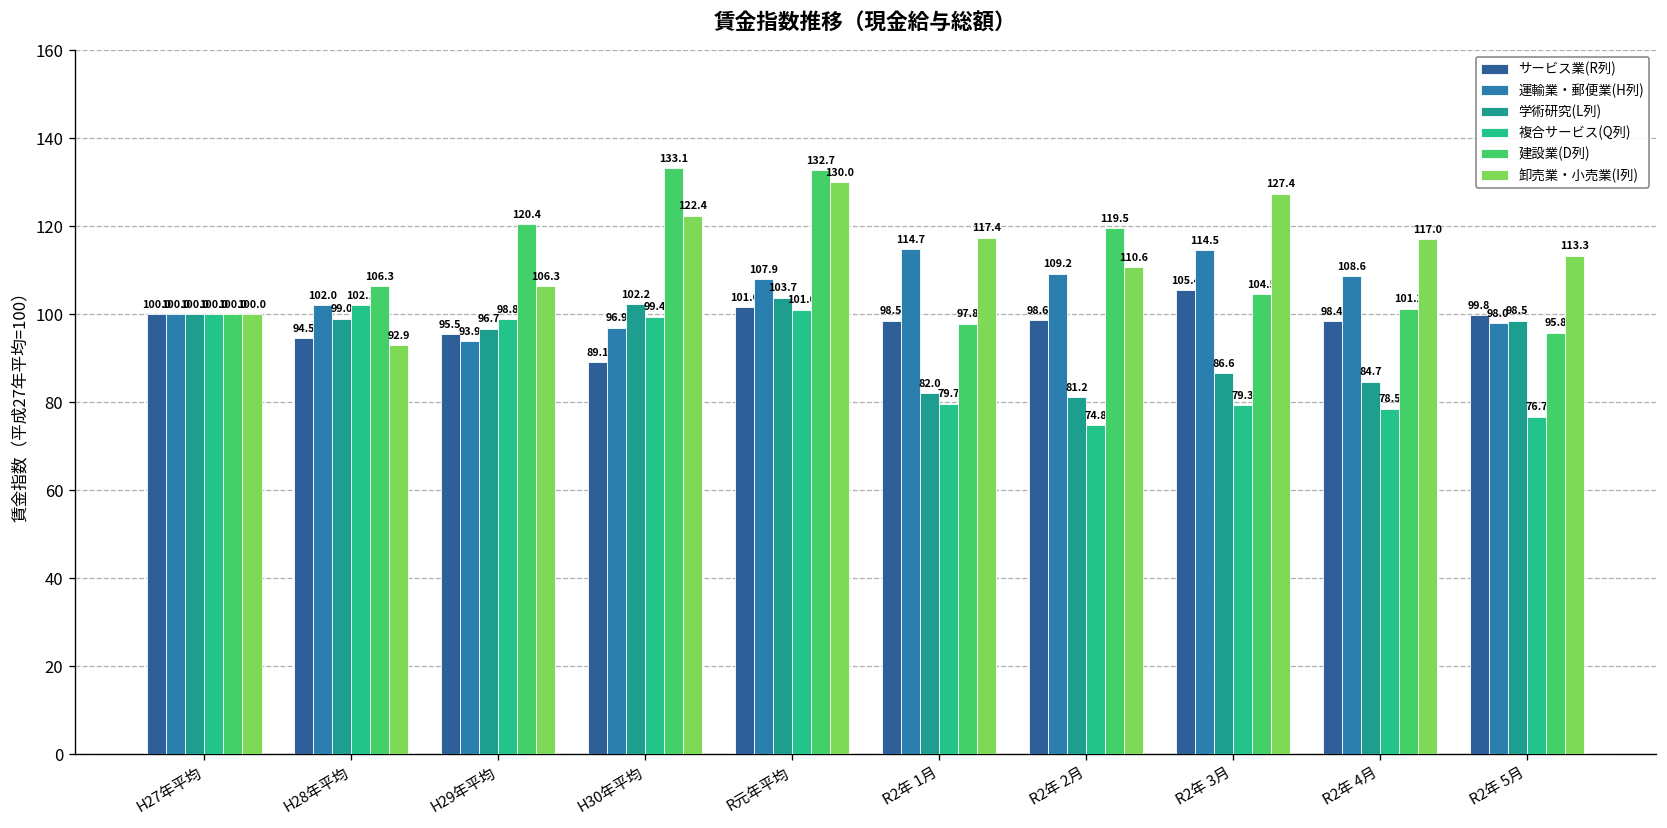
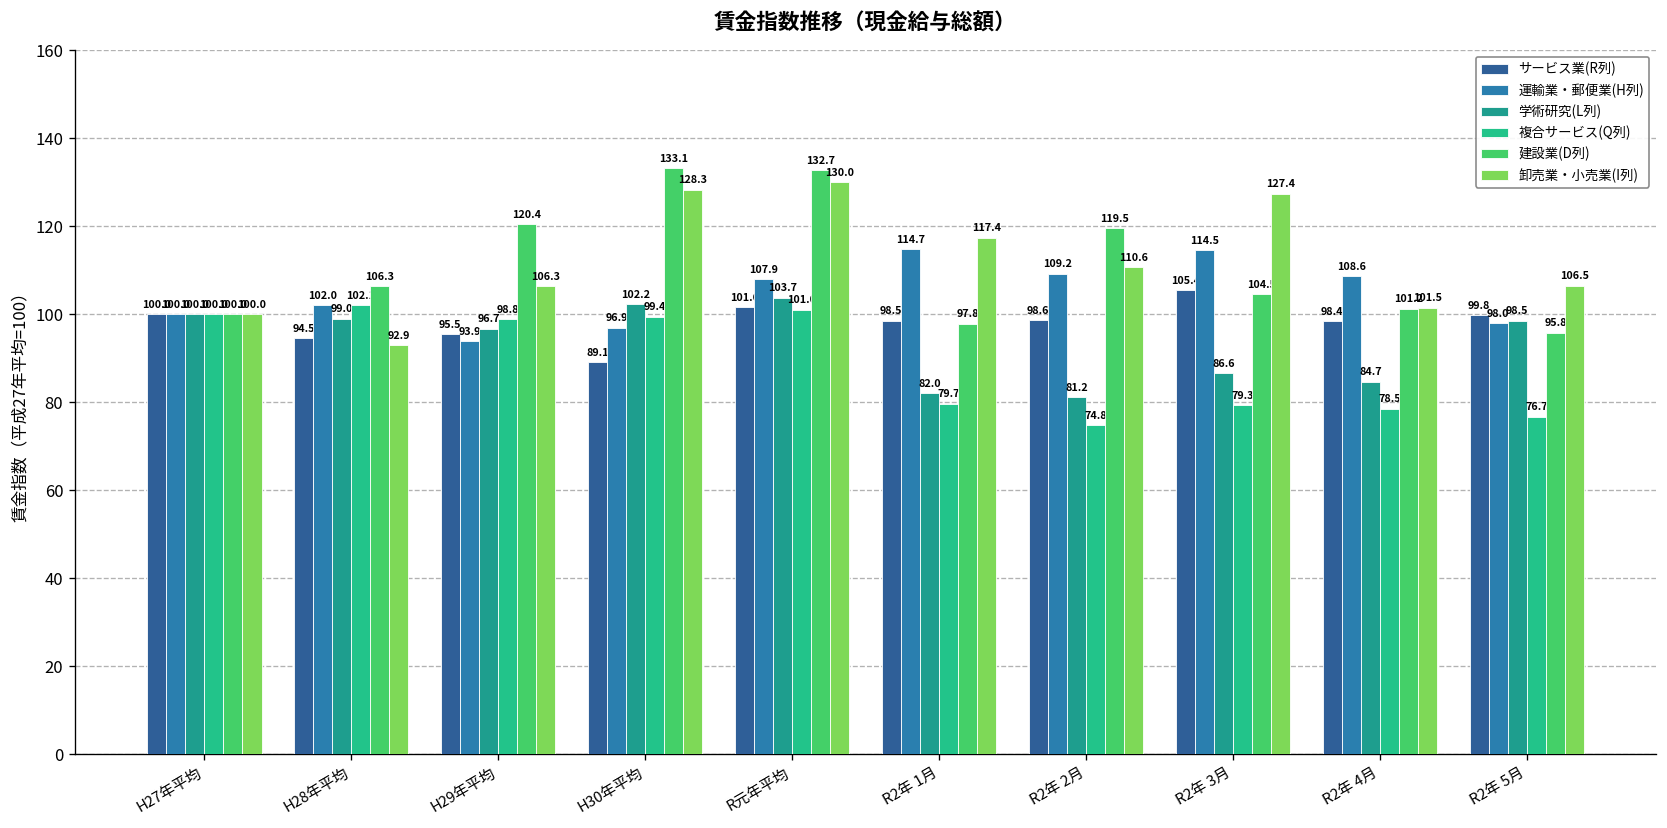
卸売業・小売業(I列), H30年平均: 122.4 -> 128.3
卸売業・小売業(I列), R2年 4月: 117.0 -> 101.5
卸売業・小売業(I列), R2年 5月: 113.3 -> 106.5
